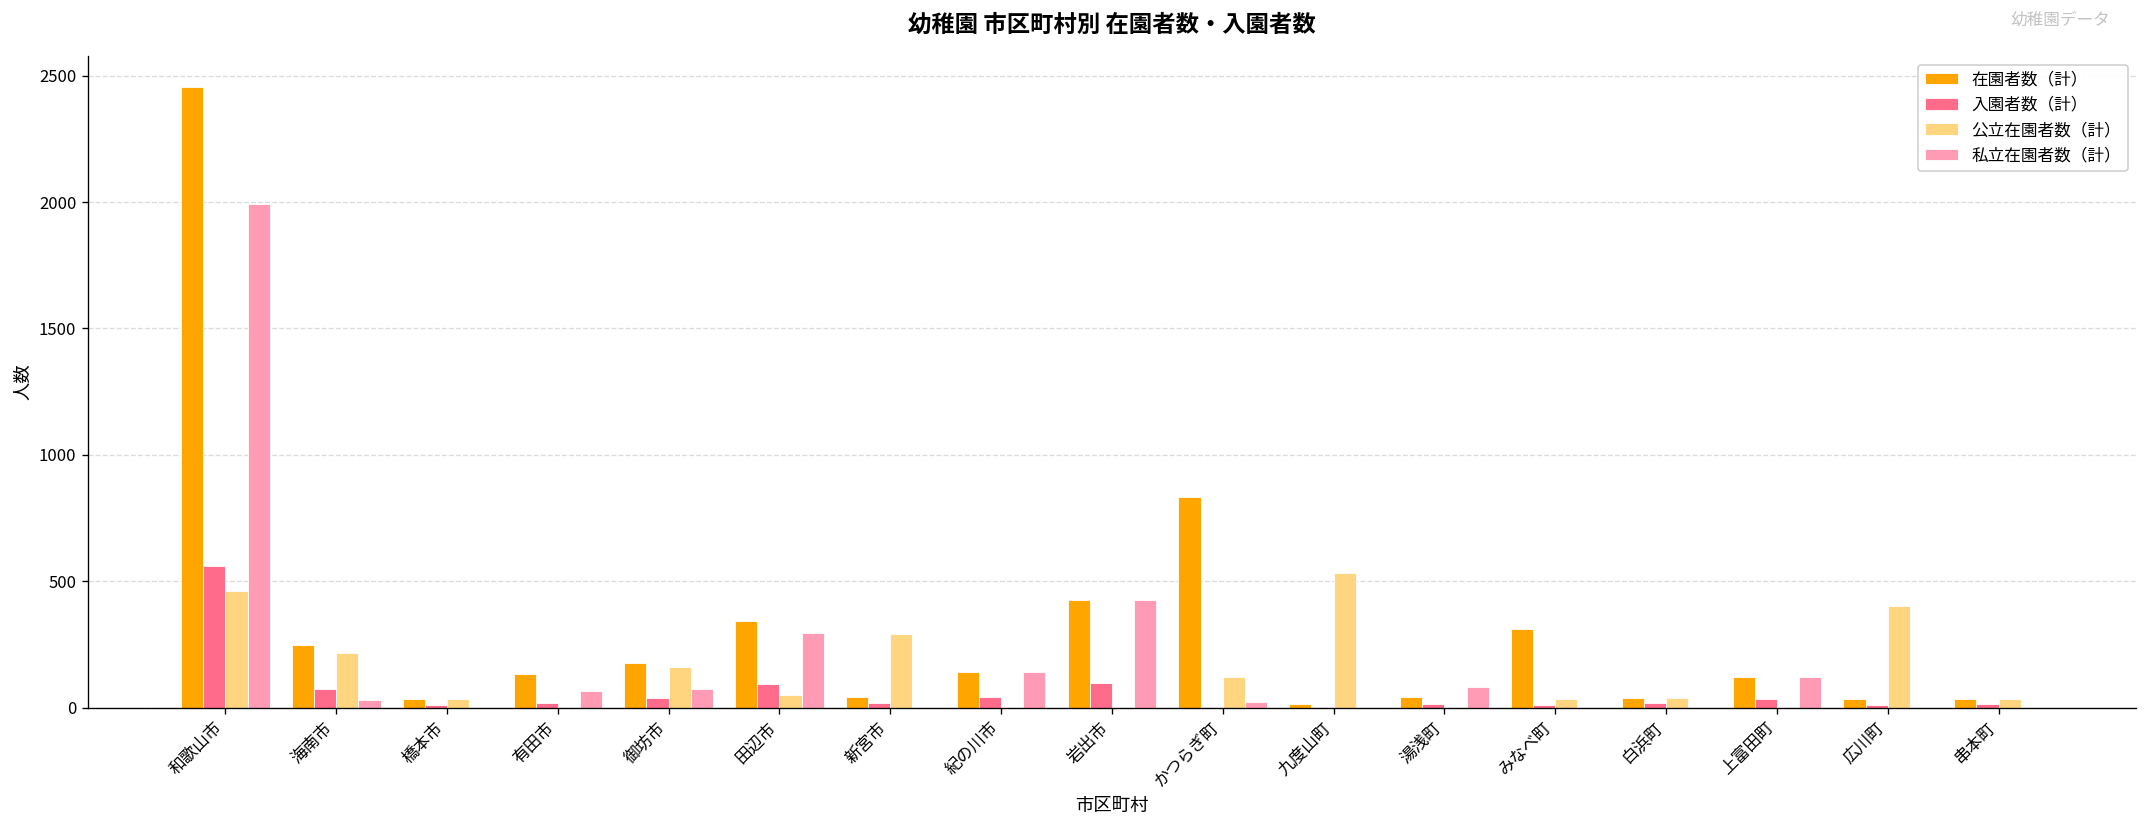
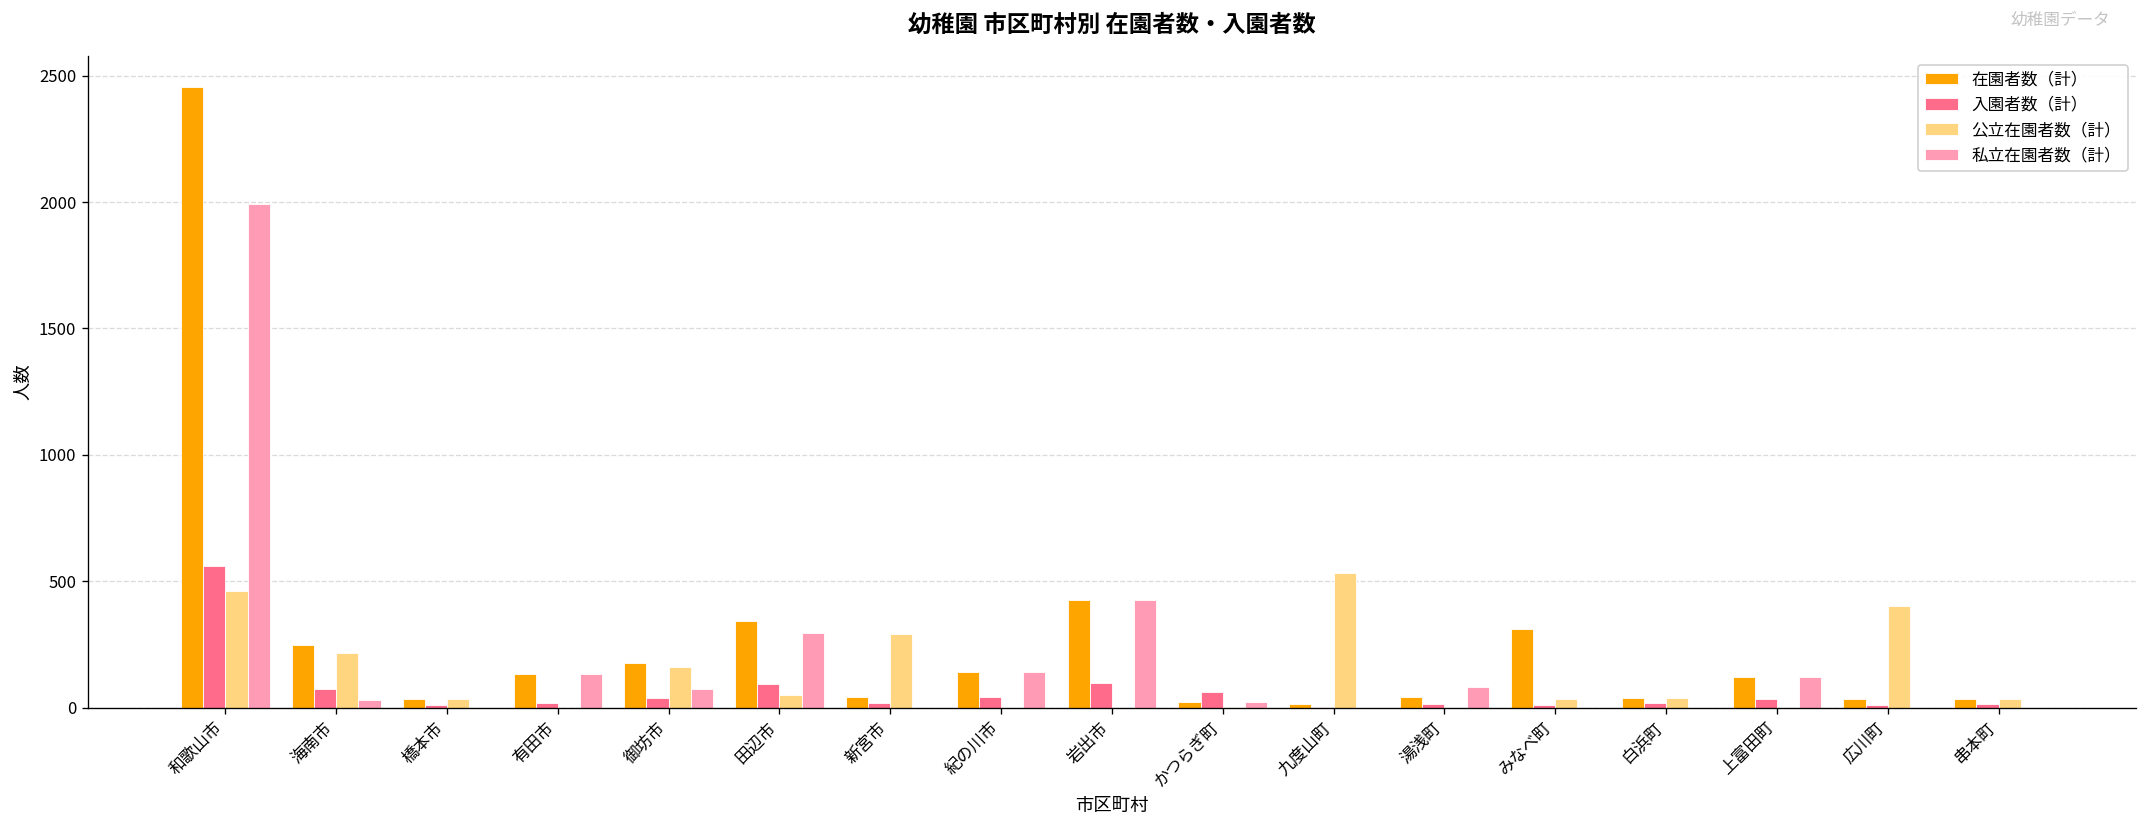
私立在園者数（計）, 有田市: 70 -> 130
在園者数（計）, かつらぎ町: 830 -> 20
入園者数（計）, かつらぎ町: 0 -> 60
公立在園者数（計）, かつらぎ町: 120 -> 0
